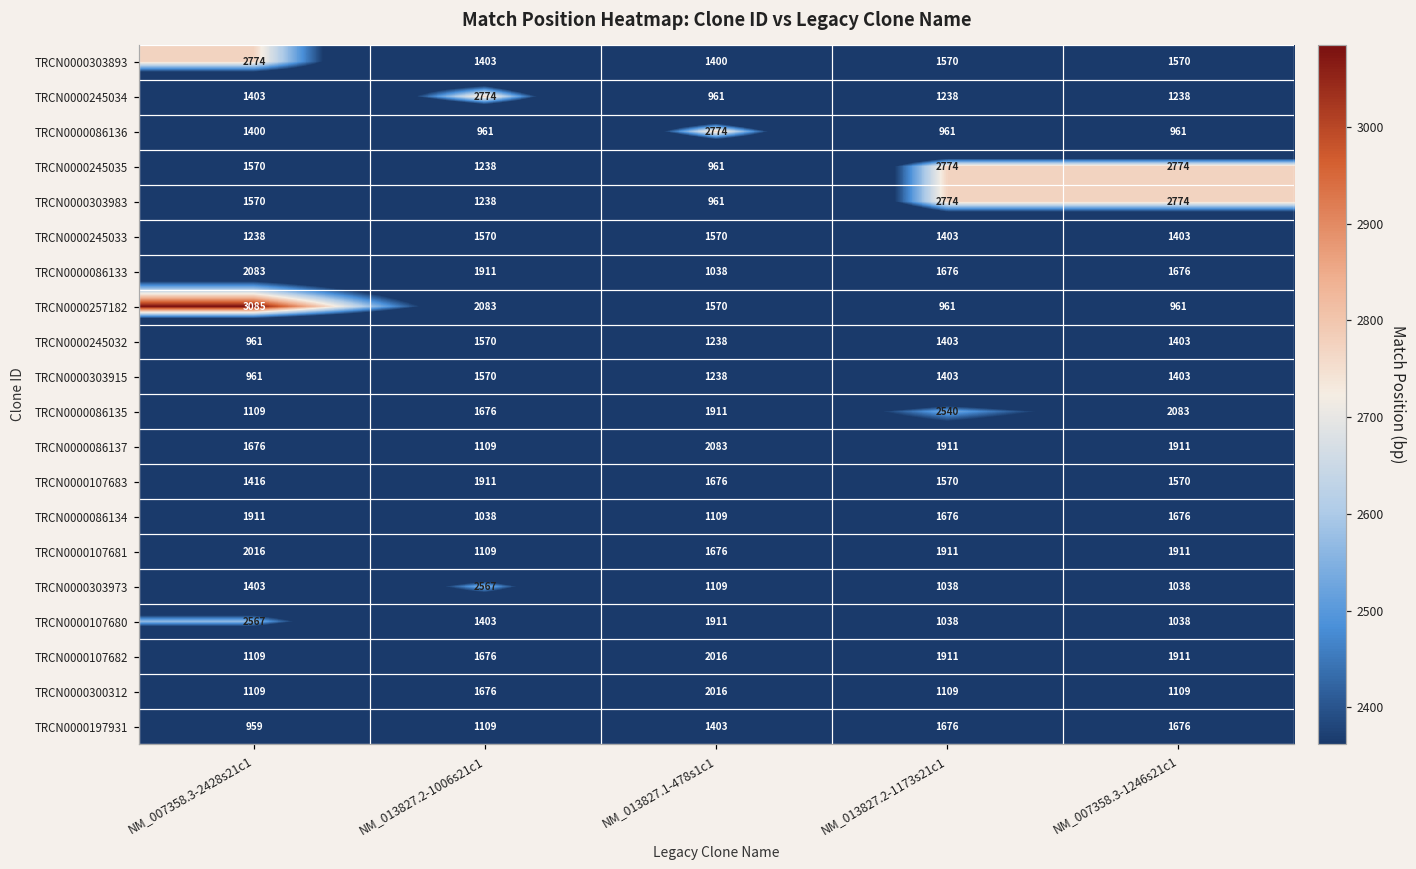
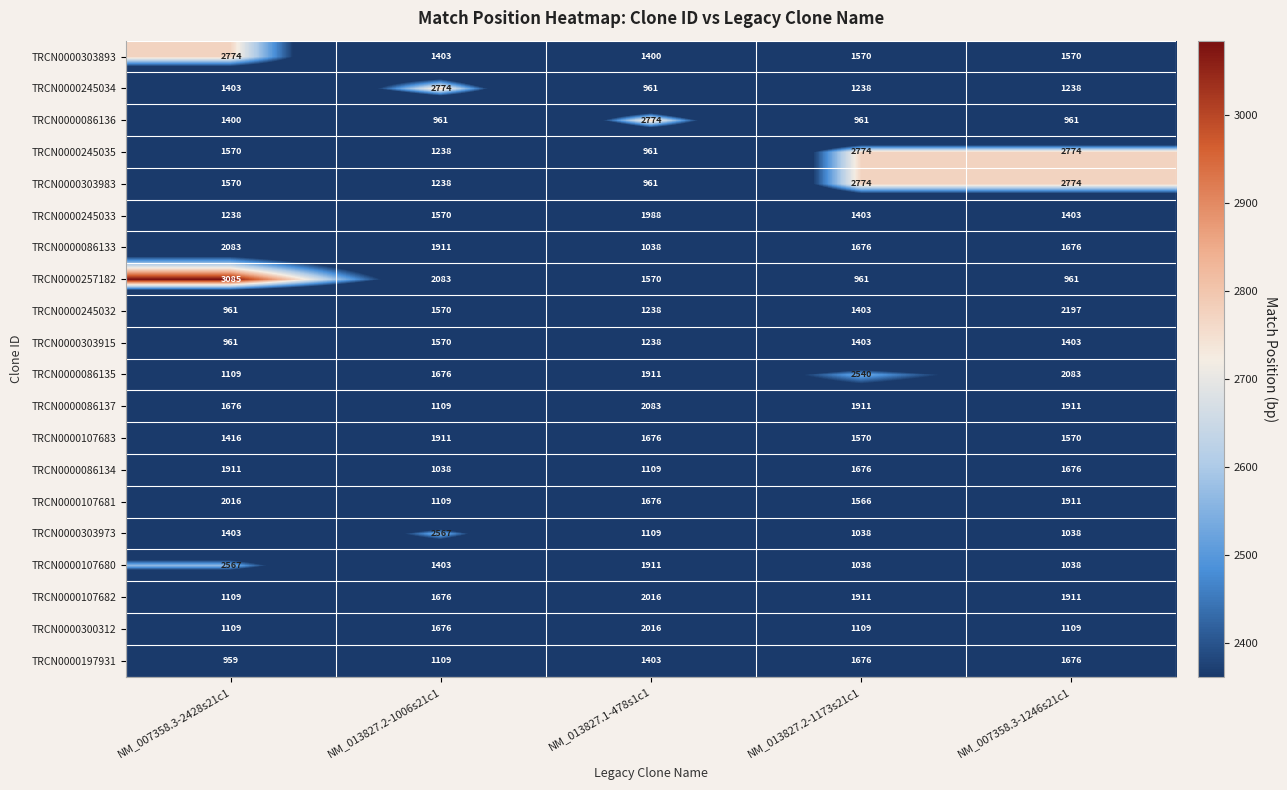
TRCN0000245033, NM_013827.1-478s1c1: 1570 -> 1988
TRCN0000245032, NM_007358.3-1246s21c1: 1403 -> 2197
TRCN0000107681, NM_013827.2-1173s21c1: 1911 -> 1566
